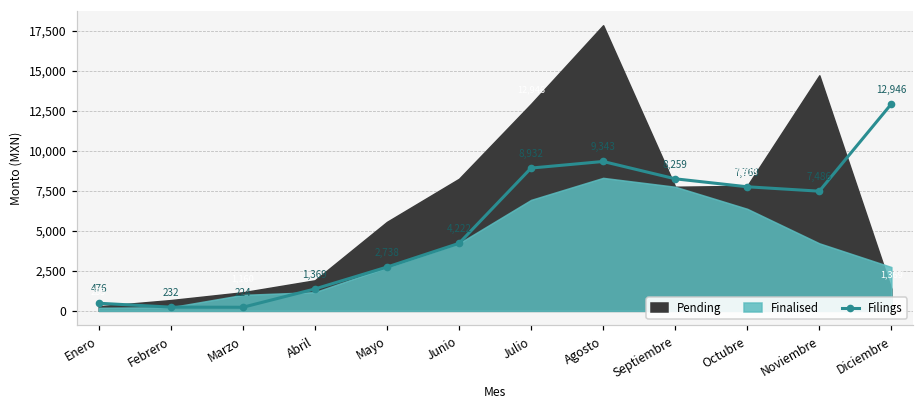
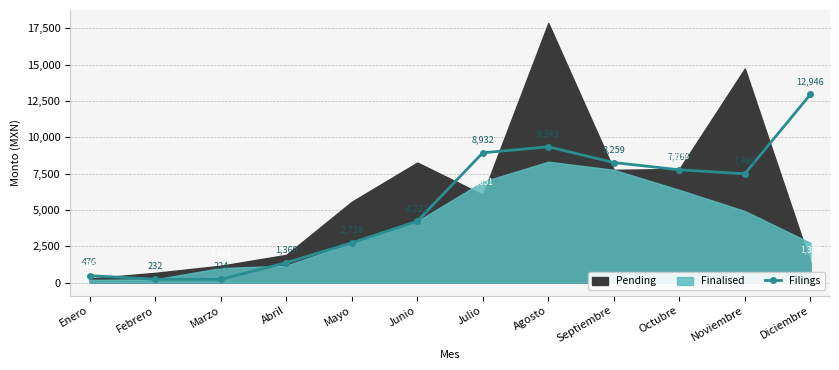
Pending, Julio: 12,900 -> 6,100
Finalised, Noviembre: 4,200 -> 4,900
